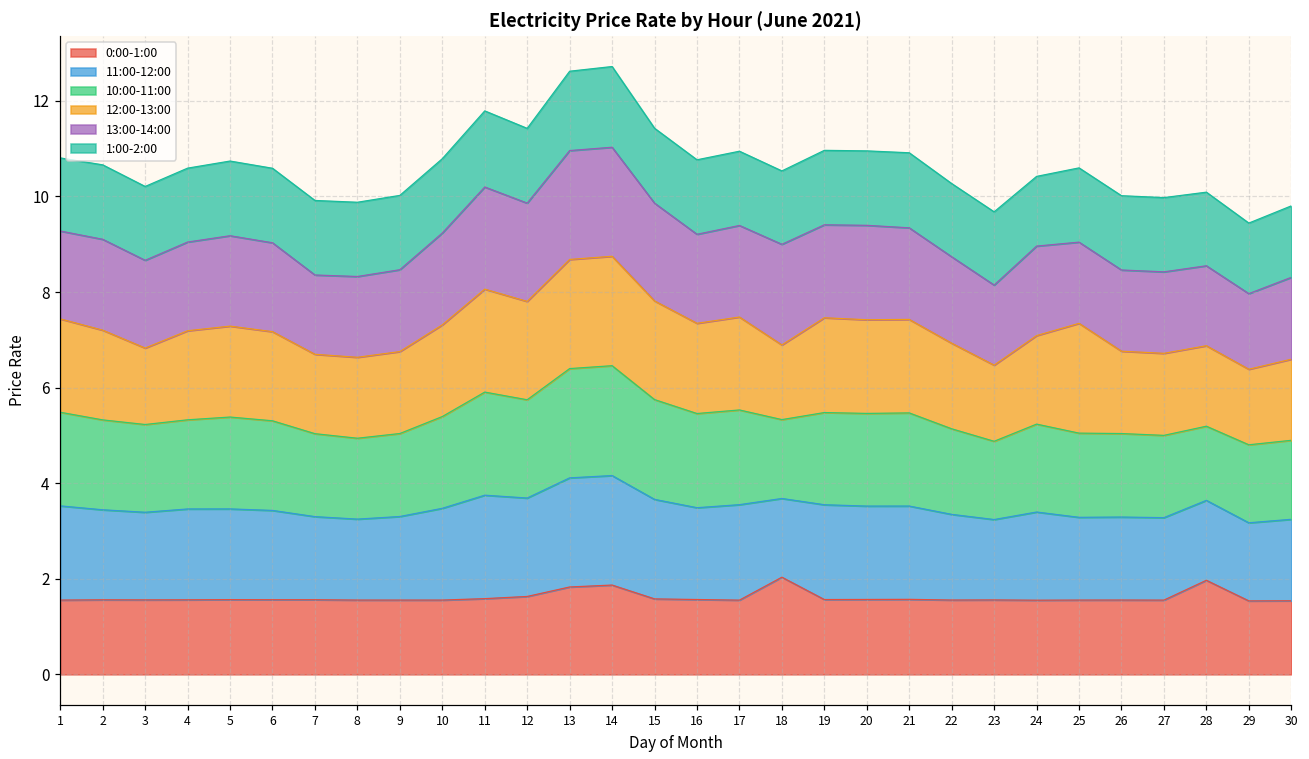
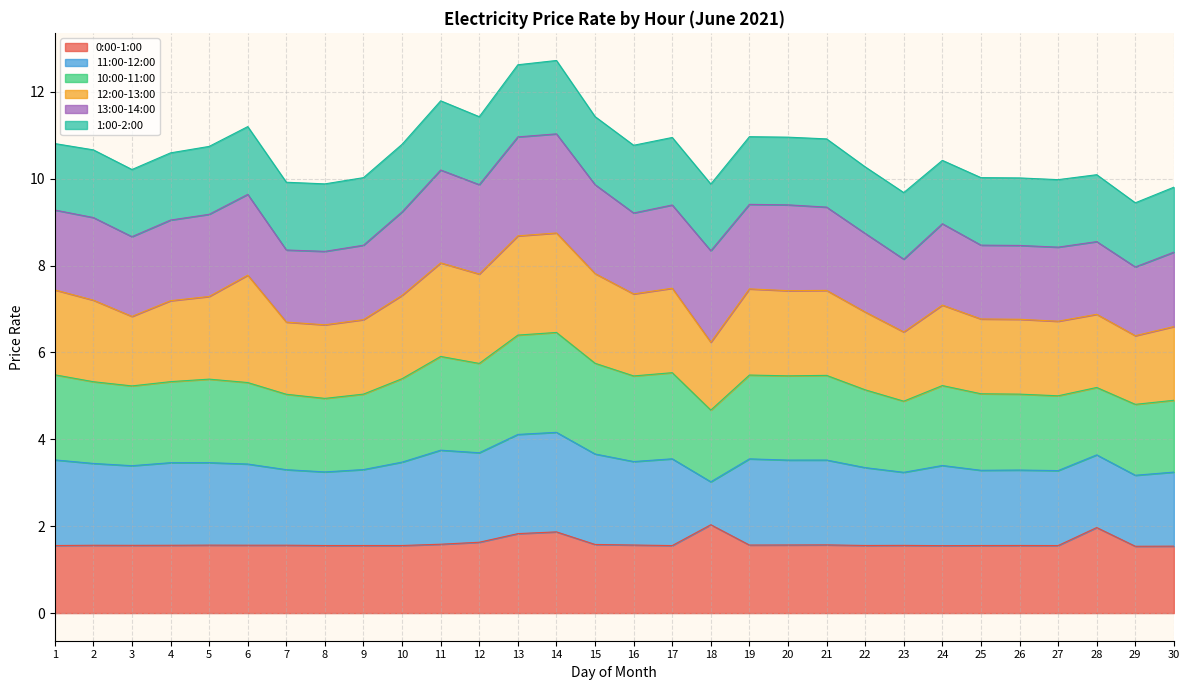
12:00-13:00, 6: 1.9 -> 2.5
11:00-12:00, 18: 1.6 -> 1.0
12:00-13:00, 25: 2.3 -> 1.7
